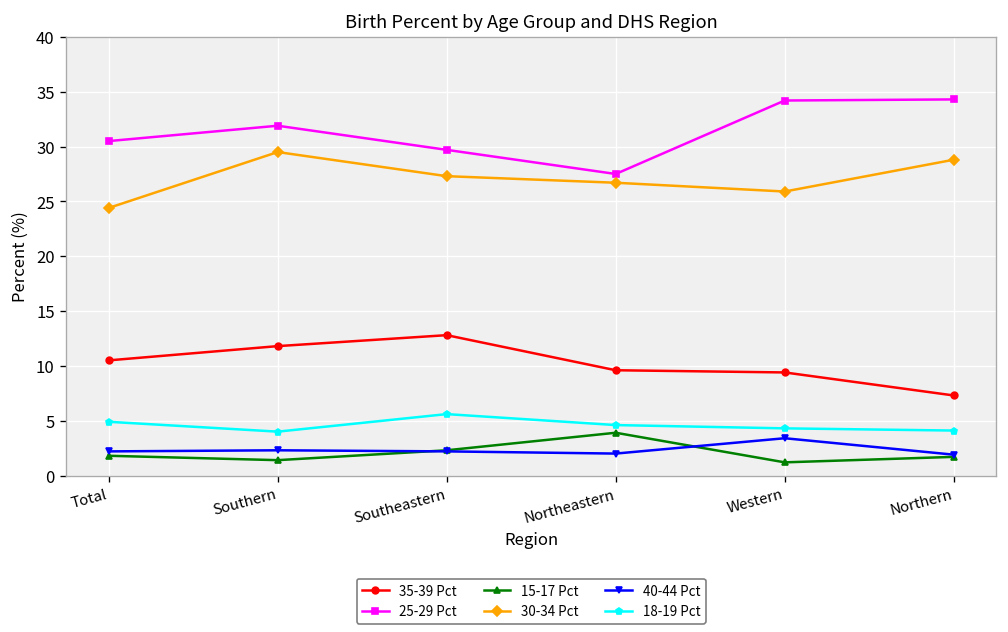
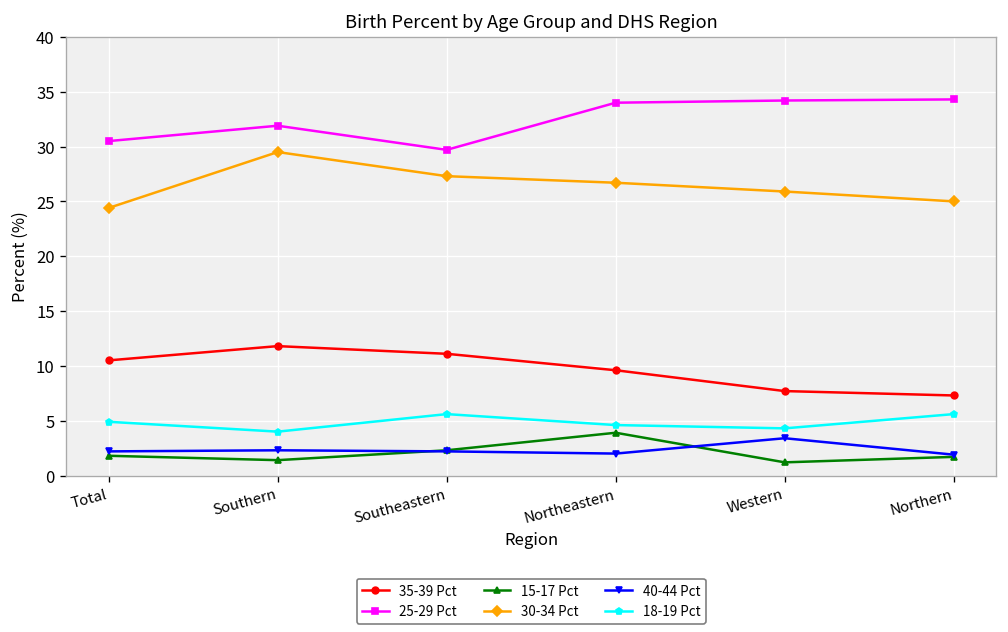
35-39 Pct, Southeastern: 13 -> 11
25-29 Pct, Northeastern: 28 -> 34
35-39 Pct, Western: 9 -> 8
30-34 Pct, Northern: 29 -> 25
18-19 Pct, Northern: 4 -> 6
